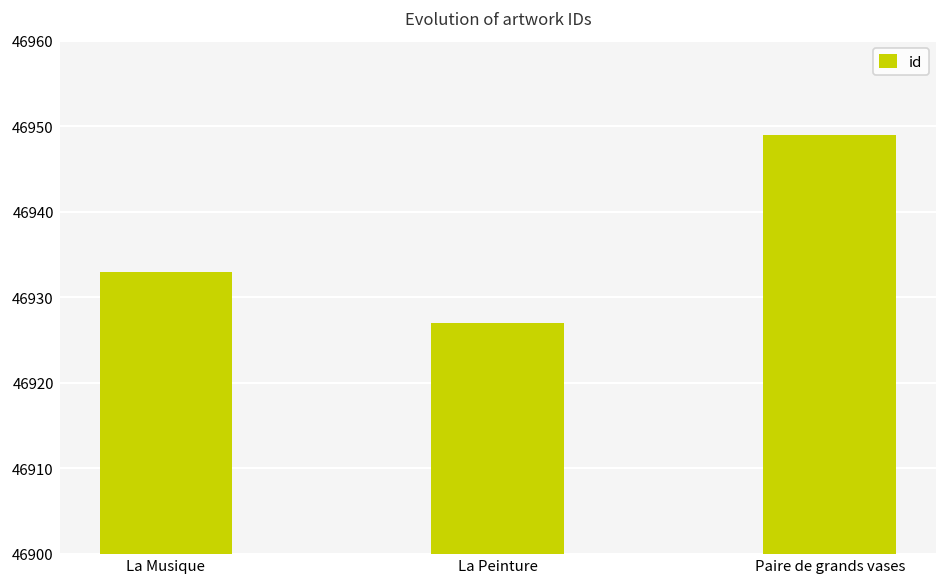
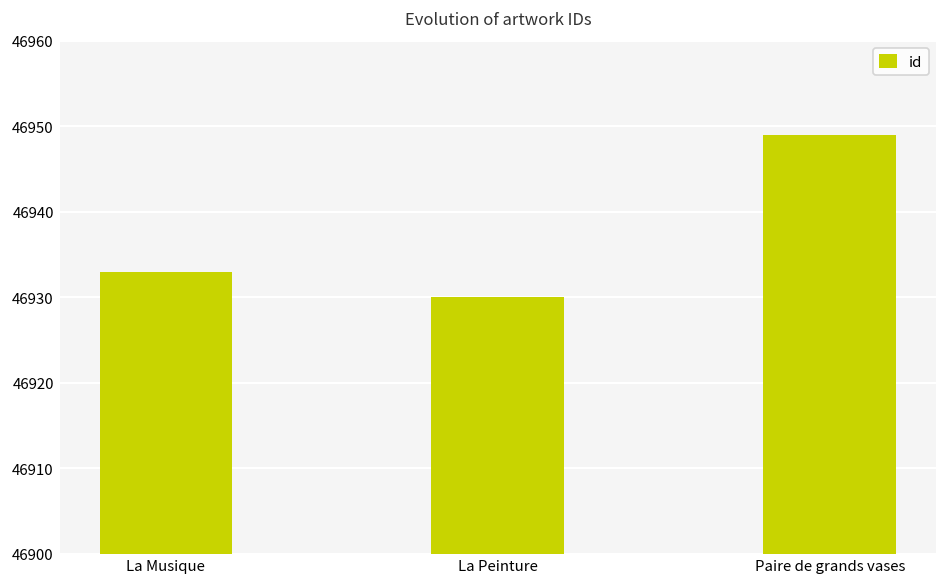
La Peinture: 46927 -> 46930
